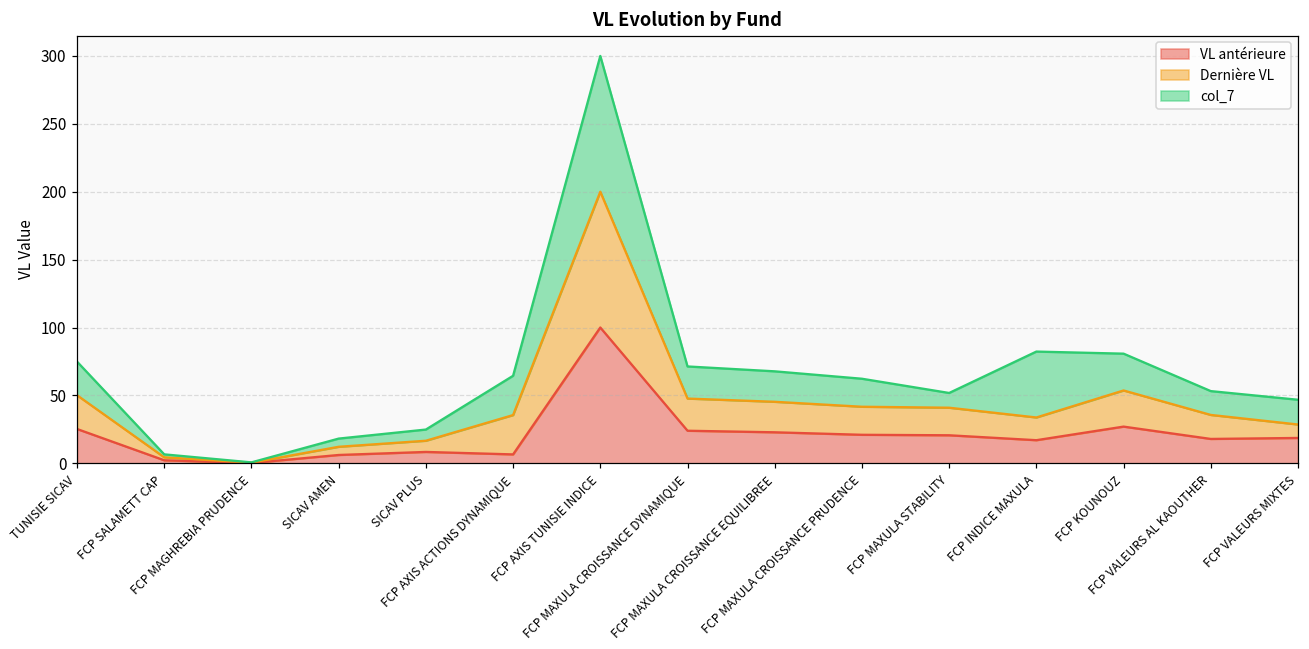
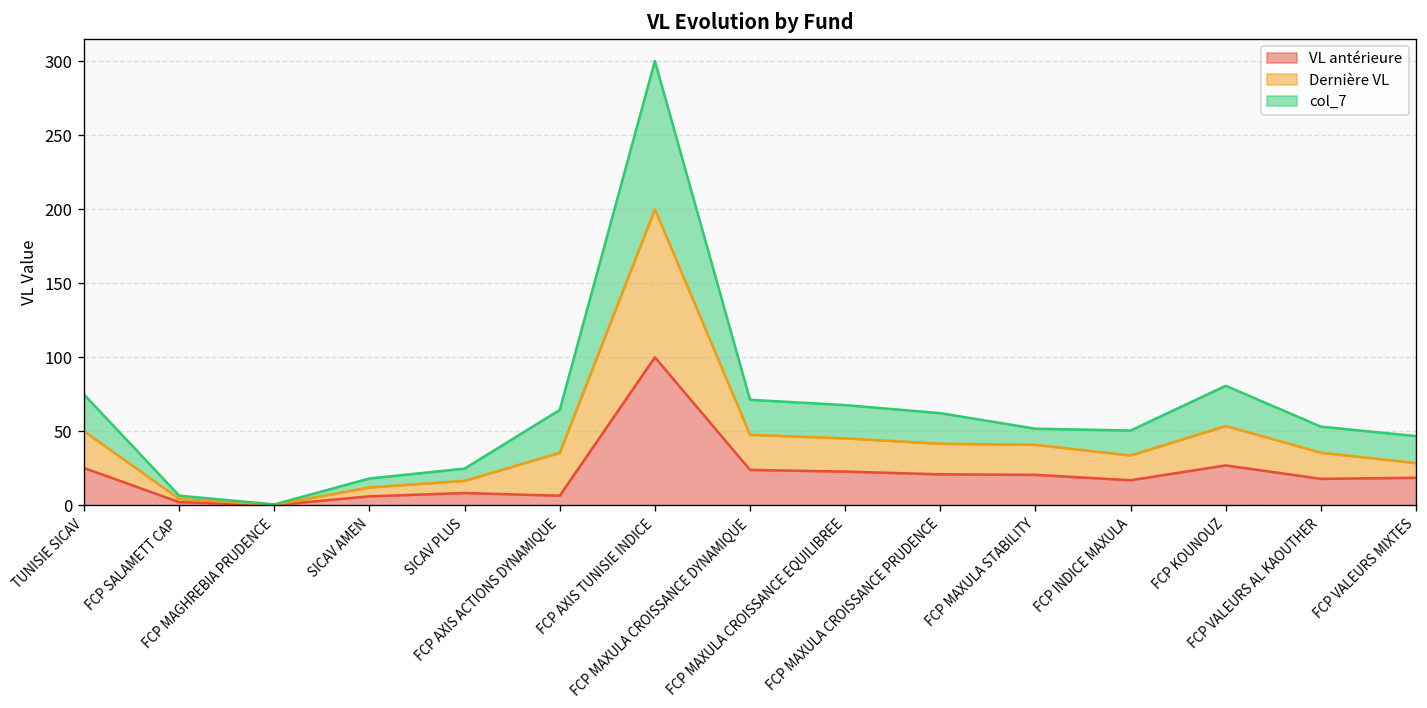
col_7, FCP INDICE MAXULA: 49 -> 17
